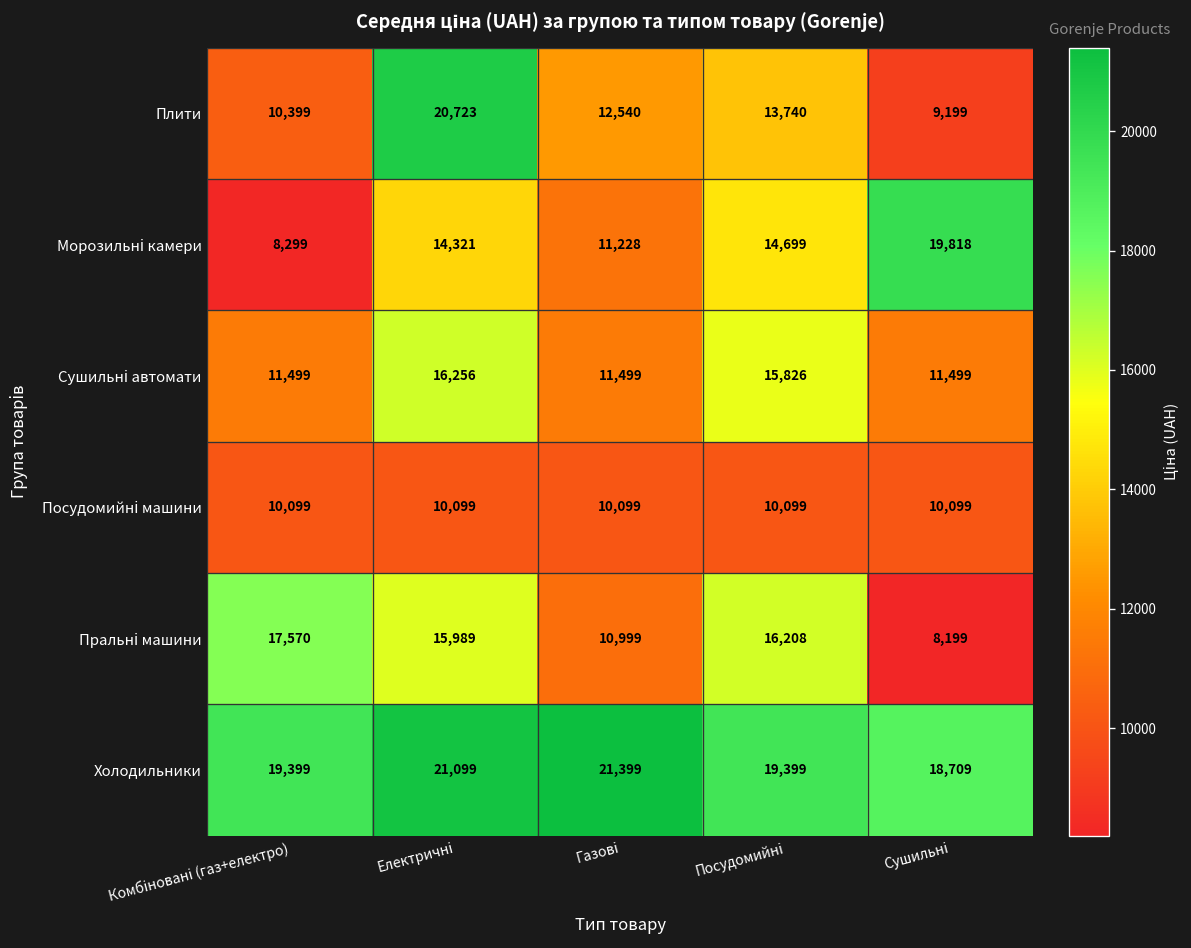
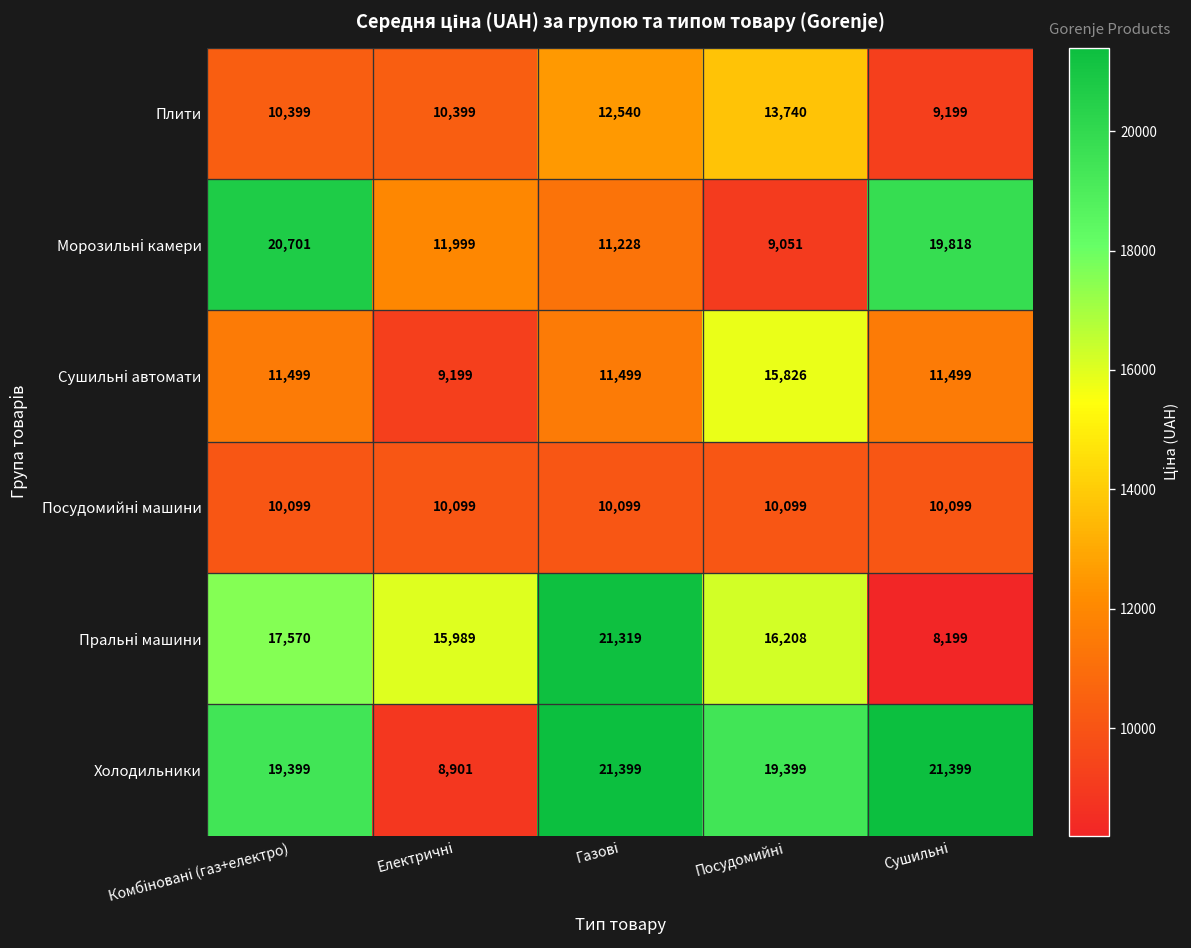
Плити, Електричні: 20,723 -> 10,399
Морозильні камери, Комбіновані (газ+електро): 8,299 -> 20,701
Морозильні камери, Електричні: 14,321 -> 11,999
Морозильні камери, Посудомийні: 14,699 -> 9,051
Сушильні автомати, Електричні: 16,256 -> 9,199
Пральні машини, Газові: 10,999 -> 21,319
Холодильники, Електричні: 21,099 -> 8,901
Холодильники, Сушильні: 18,709 -> 21,399
